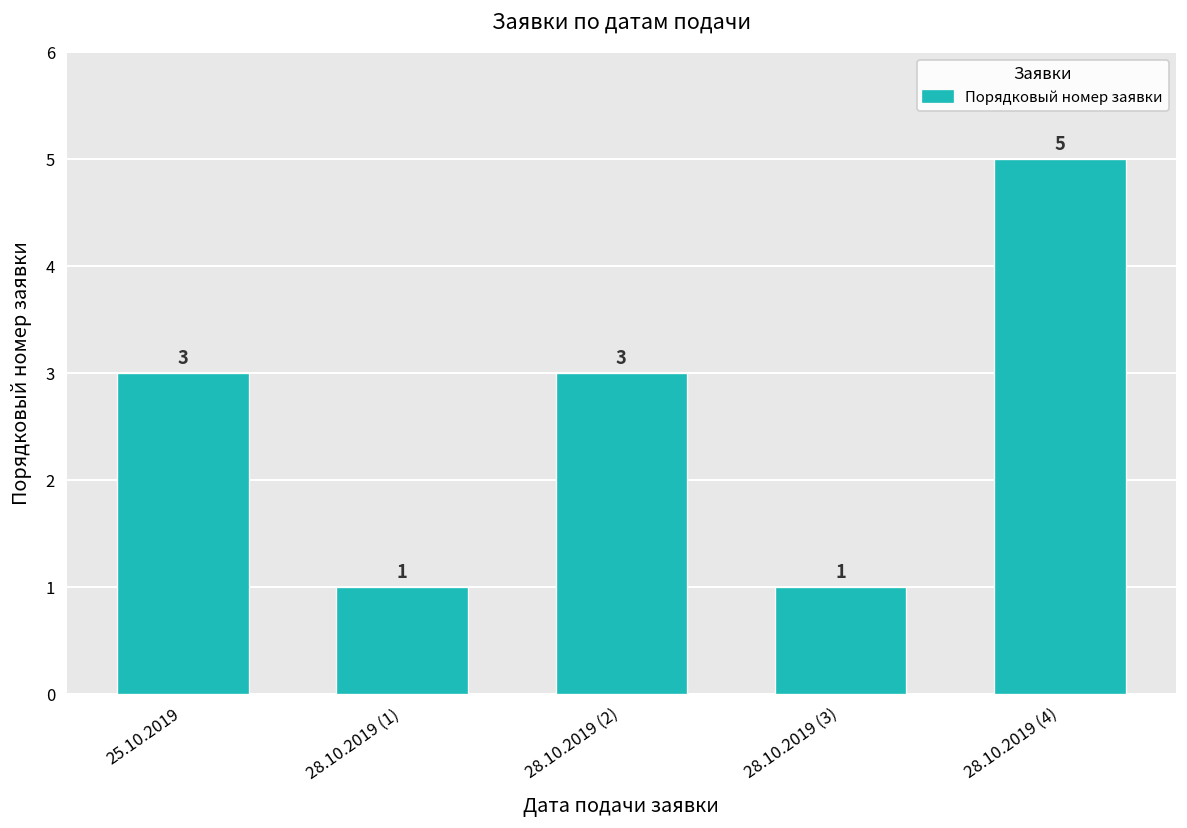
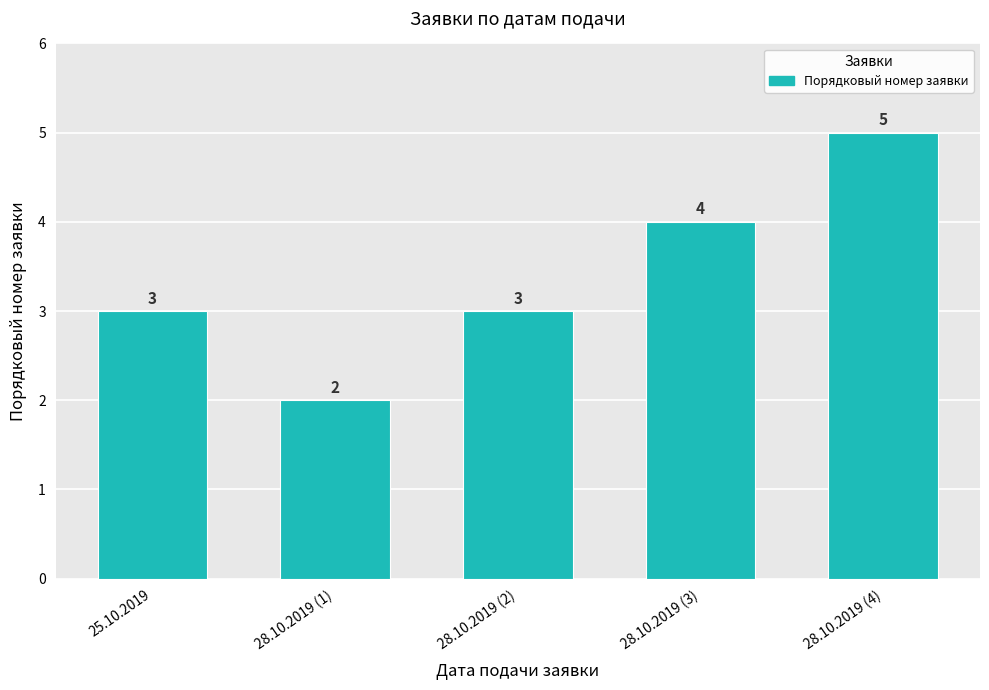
28.10.2019 (1): 1 -> 2
28.10.2019 (3): 1 -> 4
